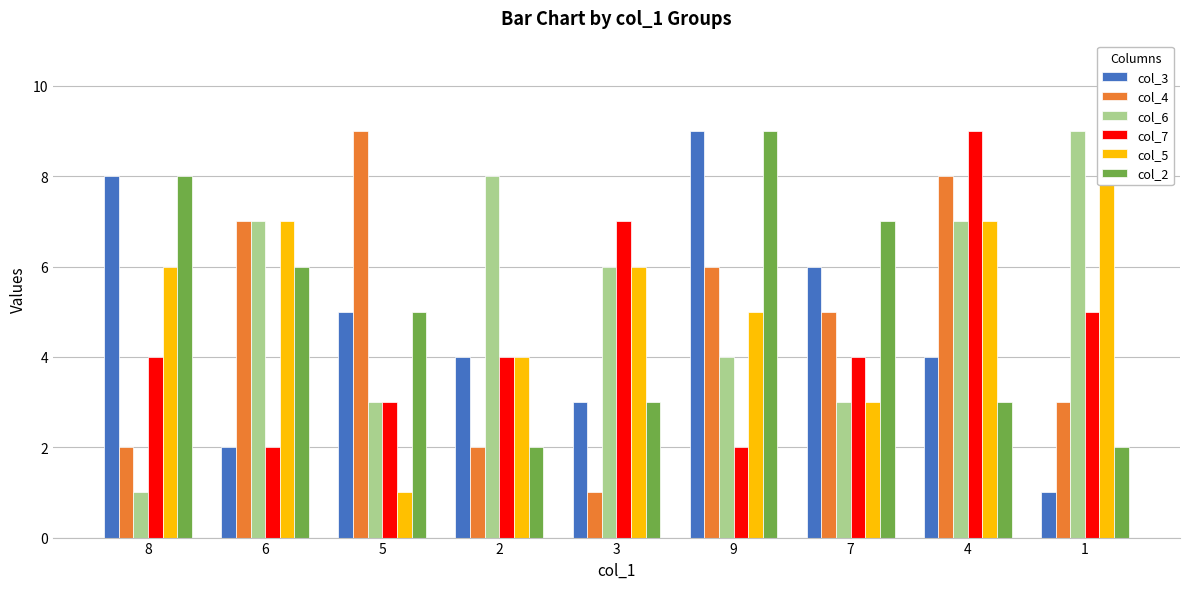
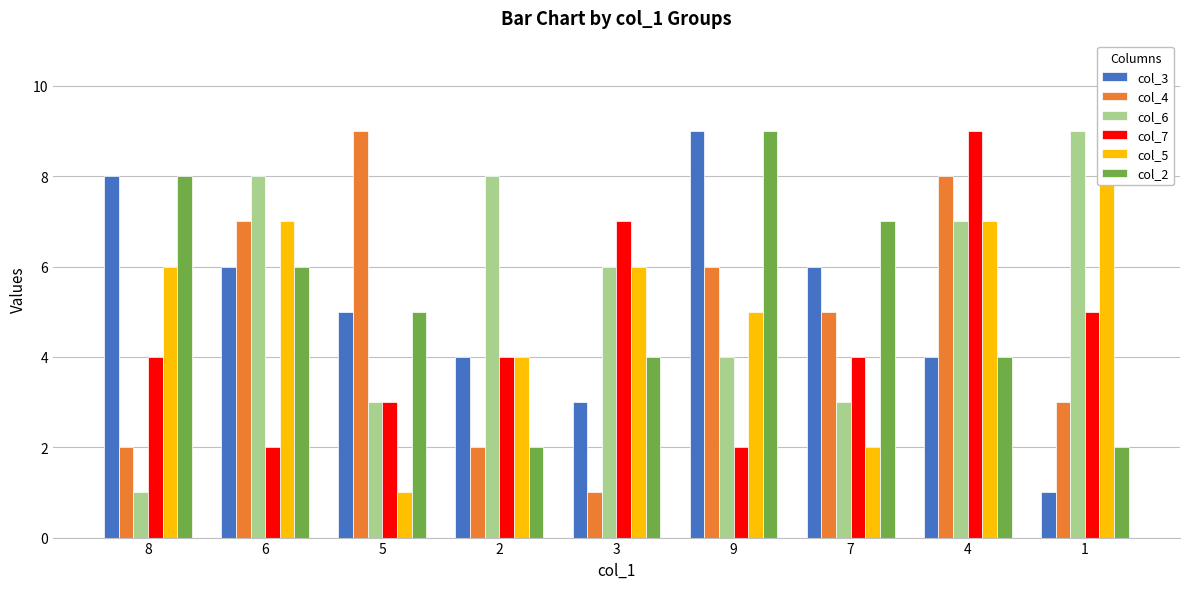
col_3, 6: 2 -> 6
col_6, 6: 7 -> 8
col_2, 3: 3 -> 4
col_5, 7: 3 -> 2
col_2, 4: 3 -> 4
